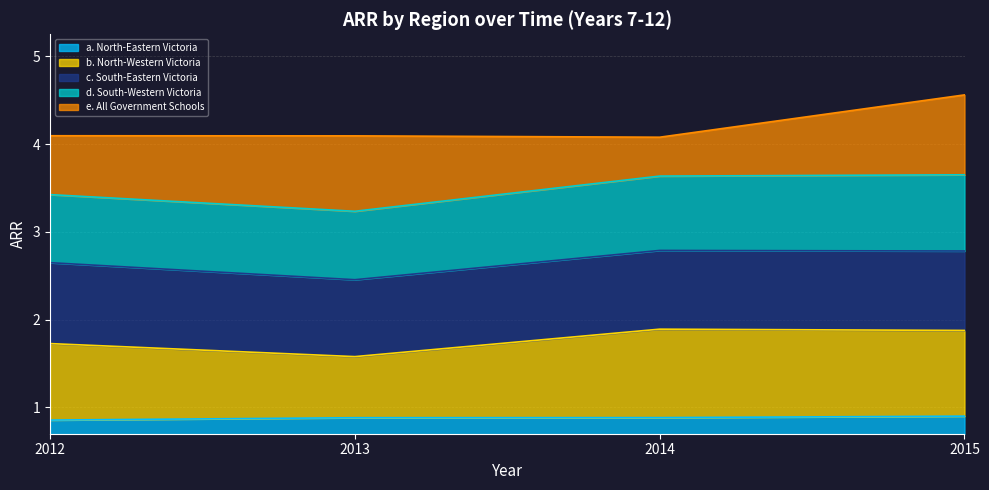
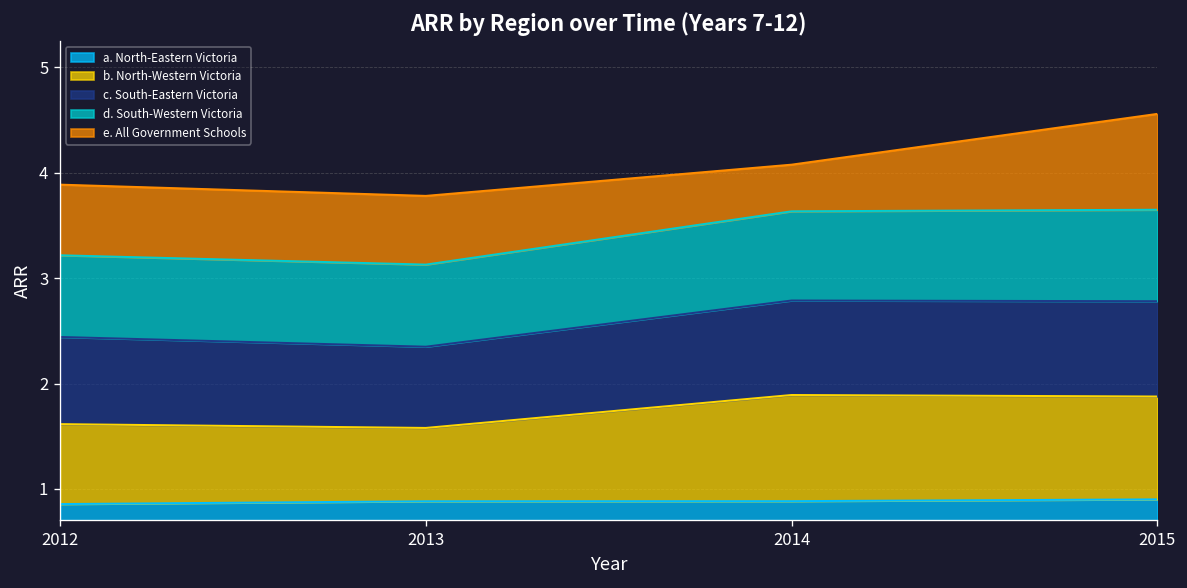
b. North-Western Victoria, 2012: 0.9 -> 0.8
c. South-Eastern Victoria, 2012: 0.9 -> 0.8
c. South-Eastern Victoria, 2013: 0.9 -> 0.8
e. All Government Schools, 2013: 0.9 -> 0.7
